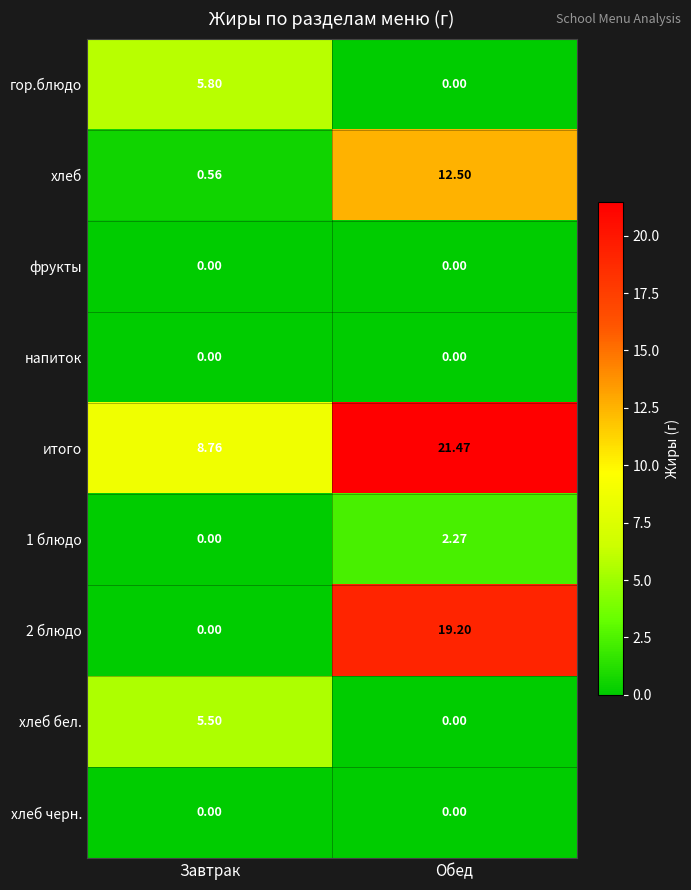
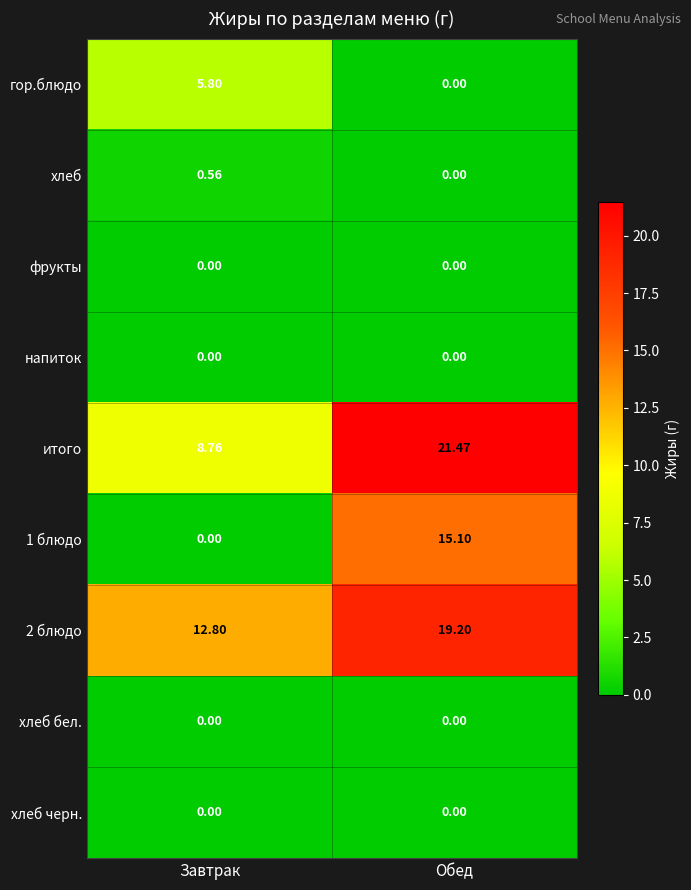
хлеб, Обед: 12.50 -> 0.00
1 блюдо, Обед: 2.27 -> 15.10
2 блюдо, Завтрак: 0.00 -> 12.80
хлеб бел., Завтрак: 5.50 -> 0.00
